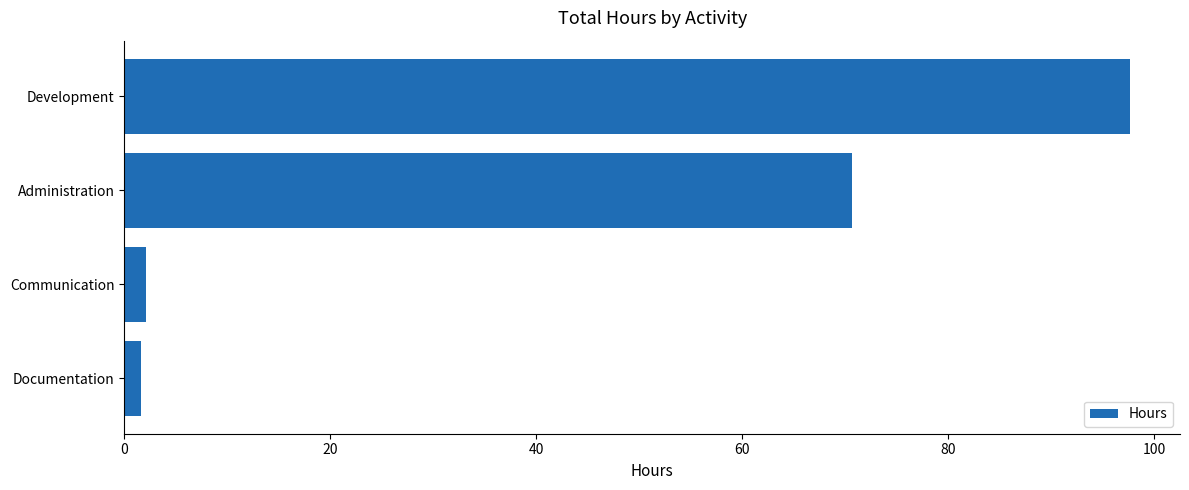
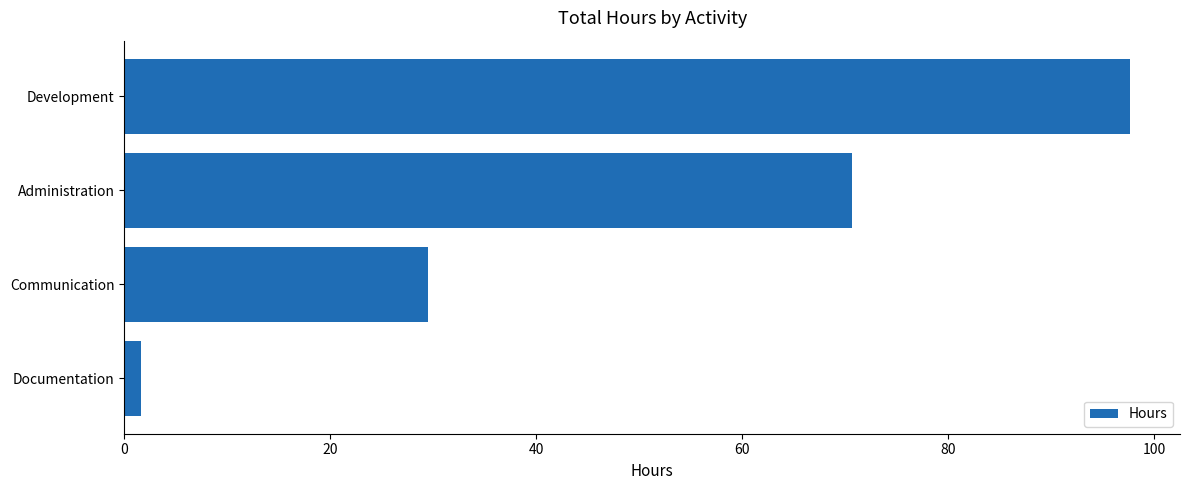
Communication: 2.1 -> 29.5
